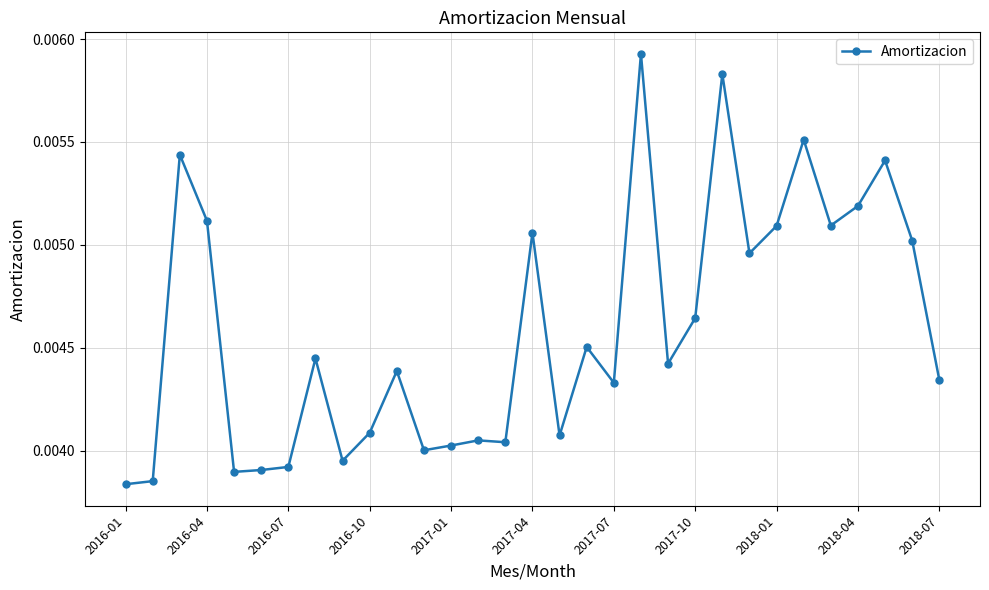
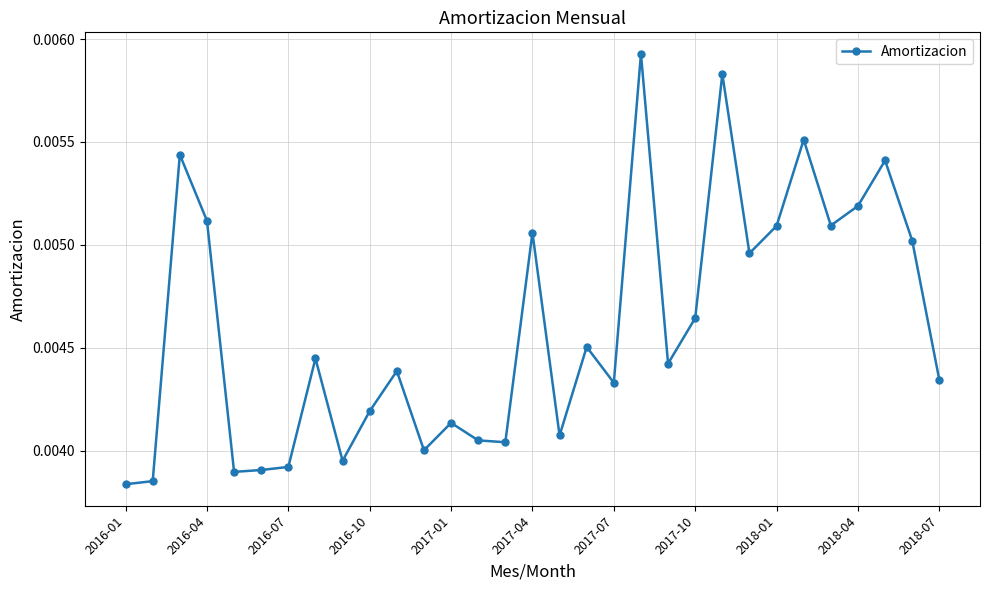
2016-10: 0.00409 -> 0.00419
2017-01: 0.00403 -> 0.00414
